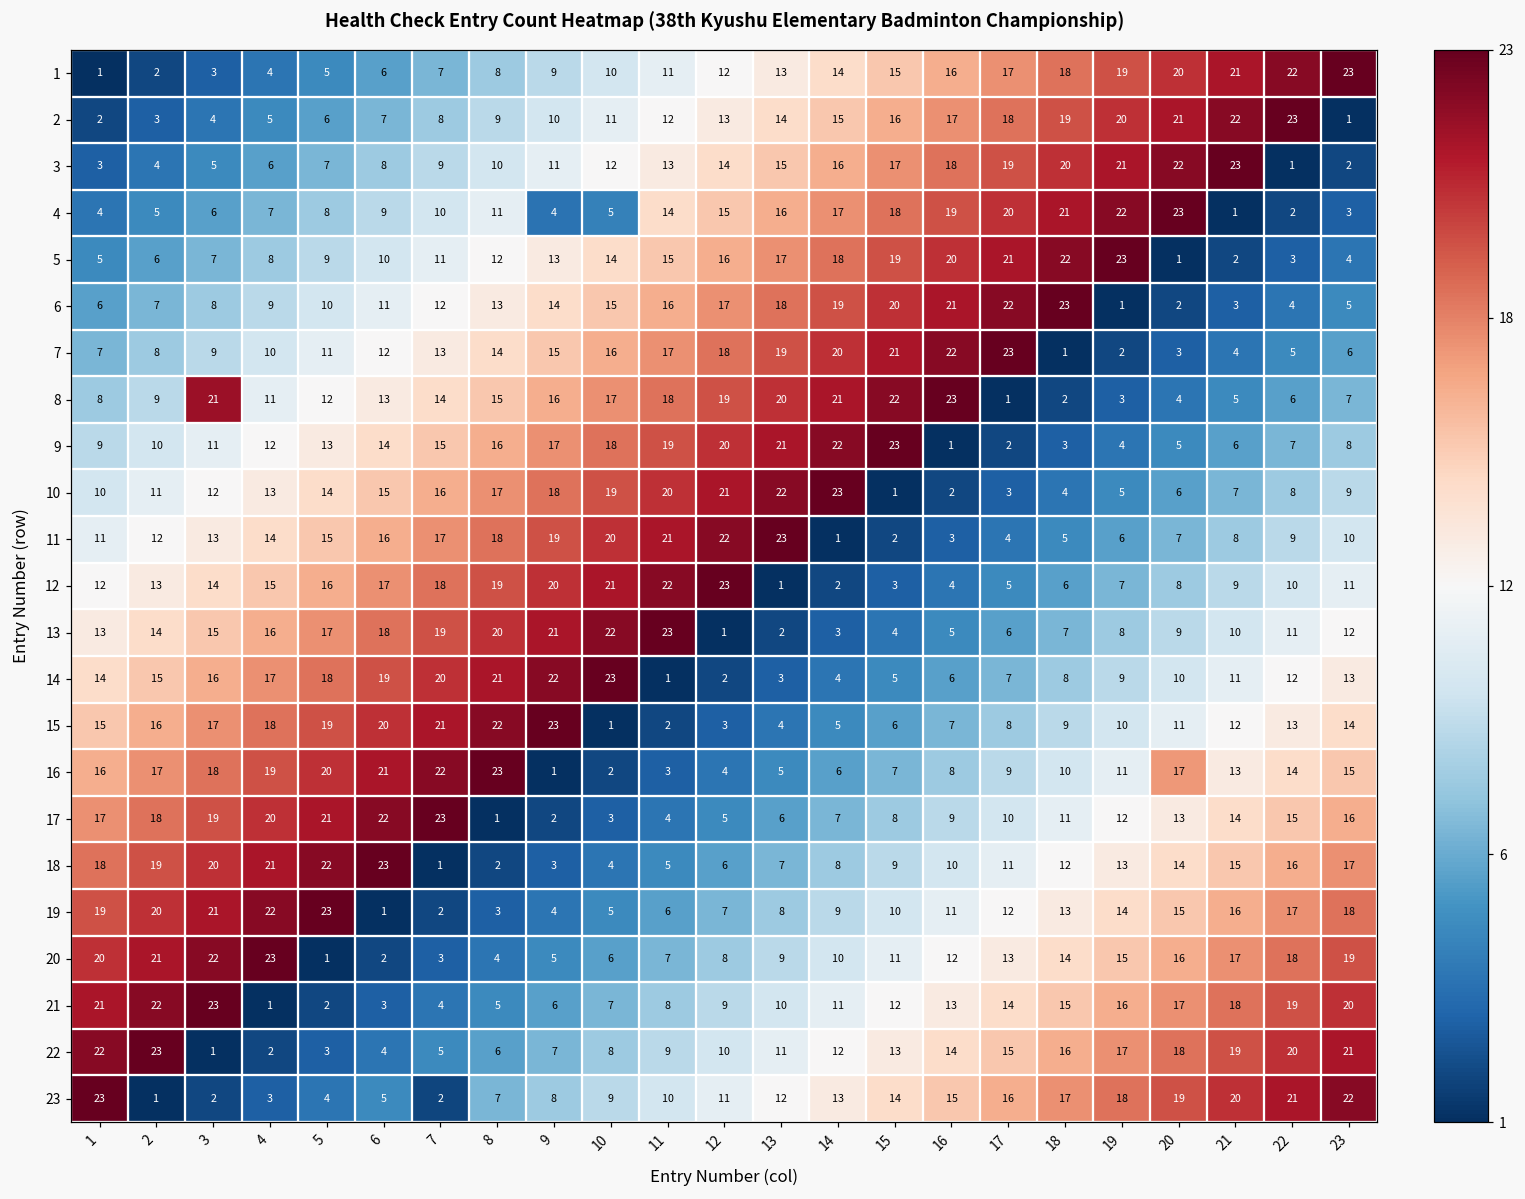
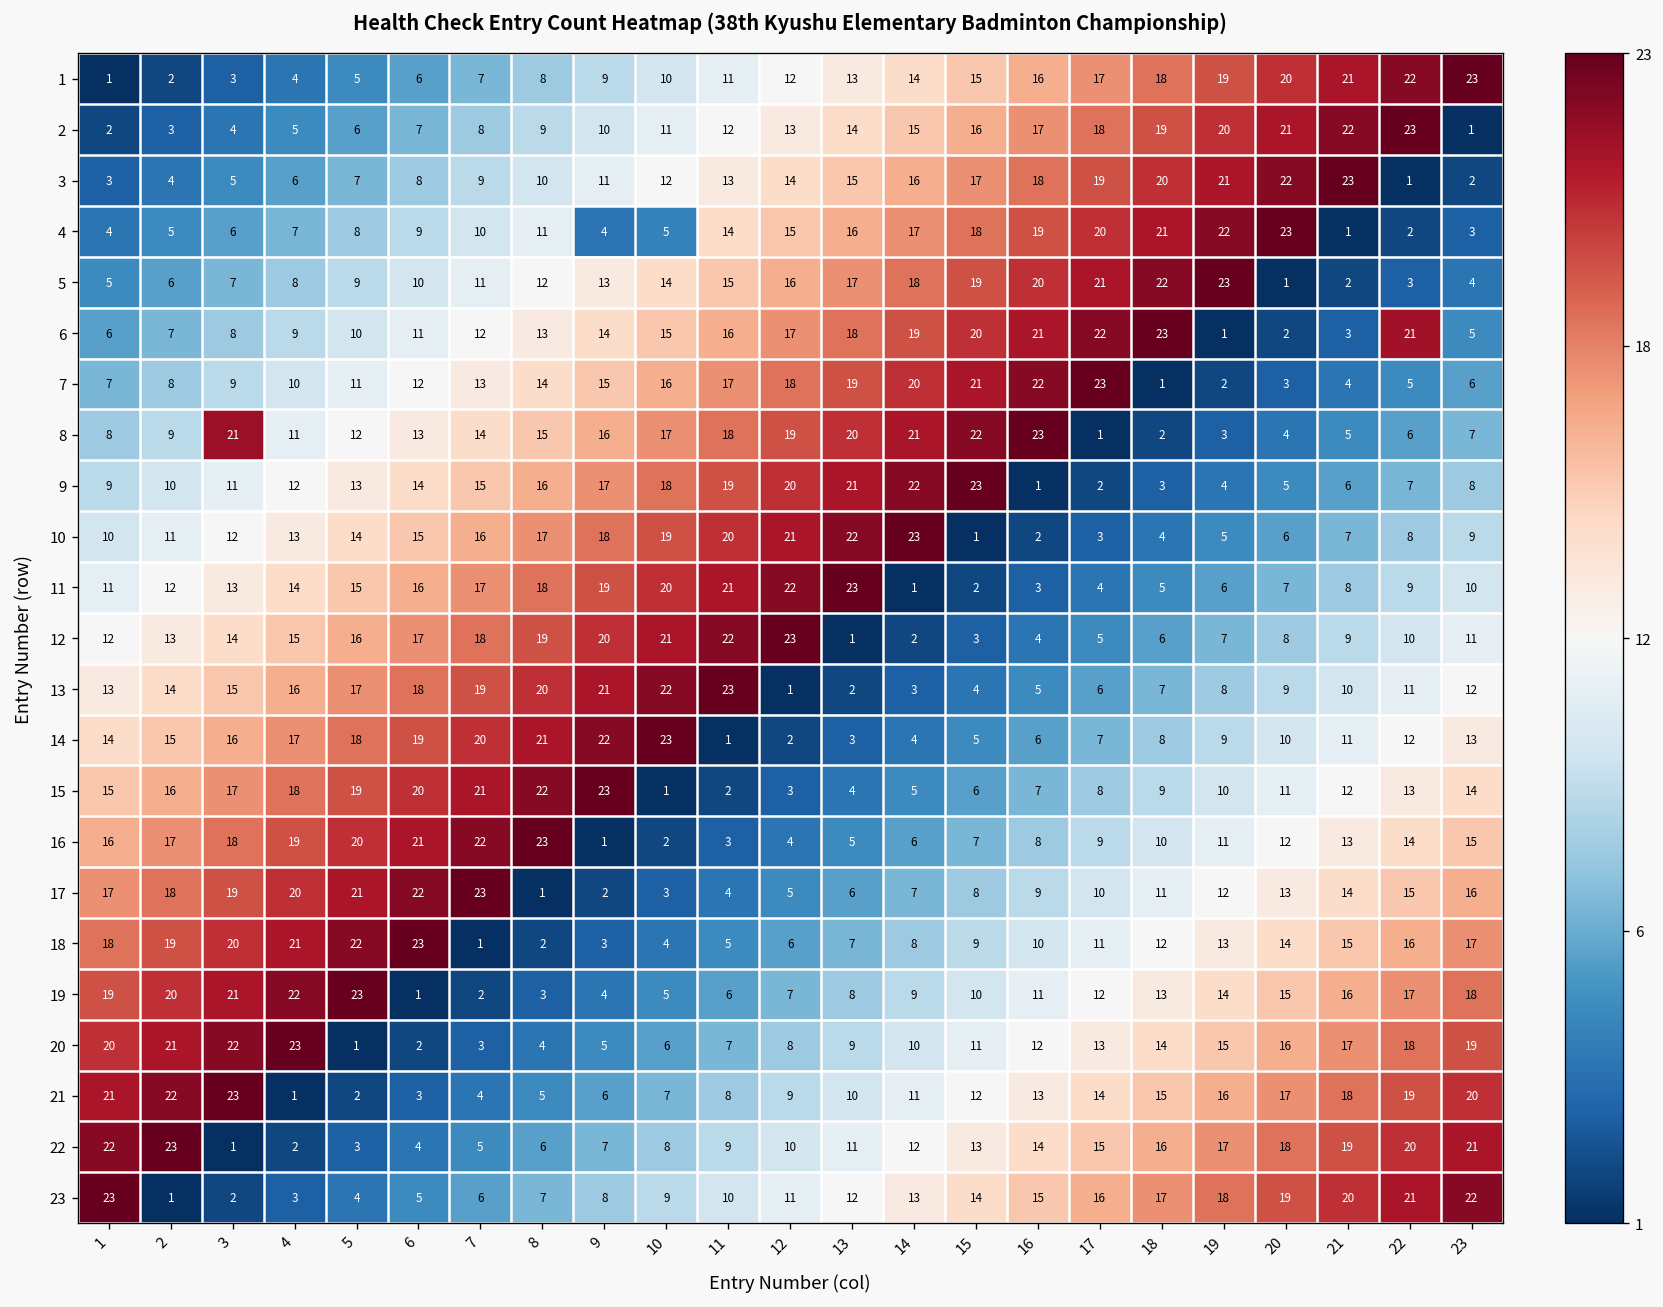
6, 22: 4 -> 21
16, 20: 17 -> 12
23, 7: 2 -> 6
